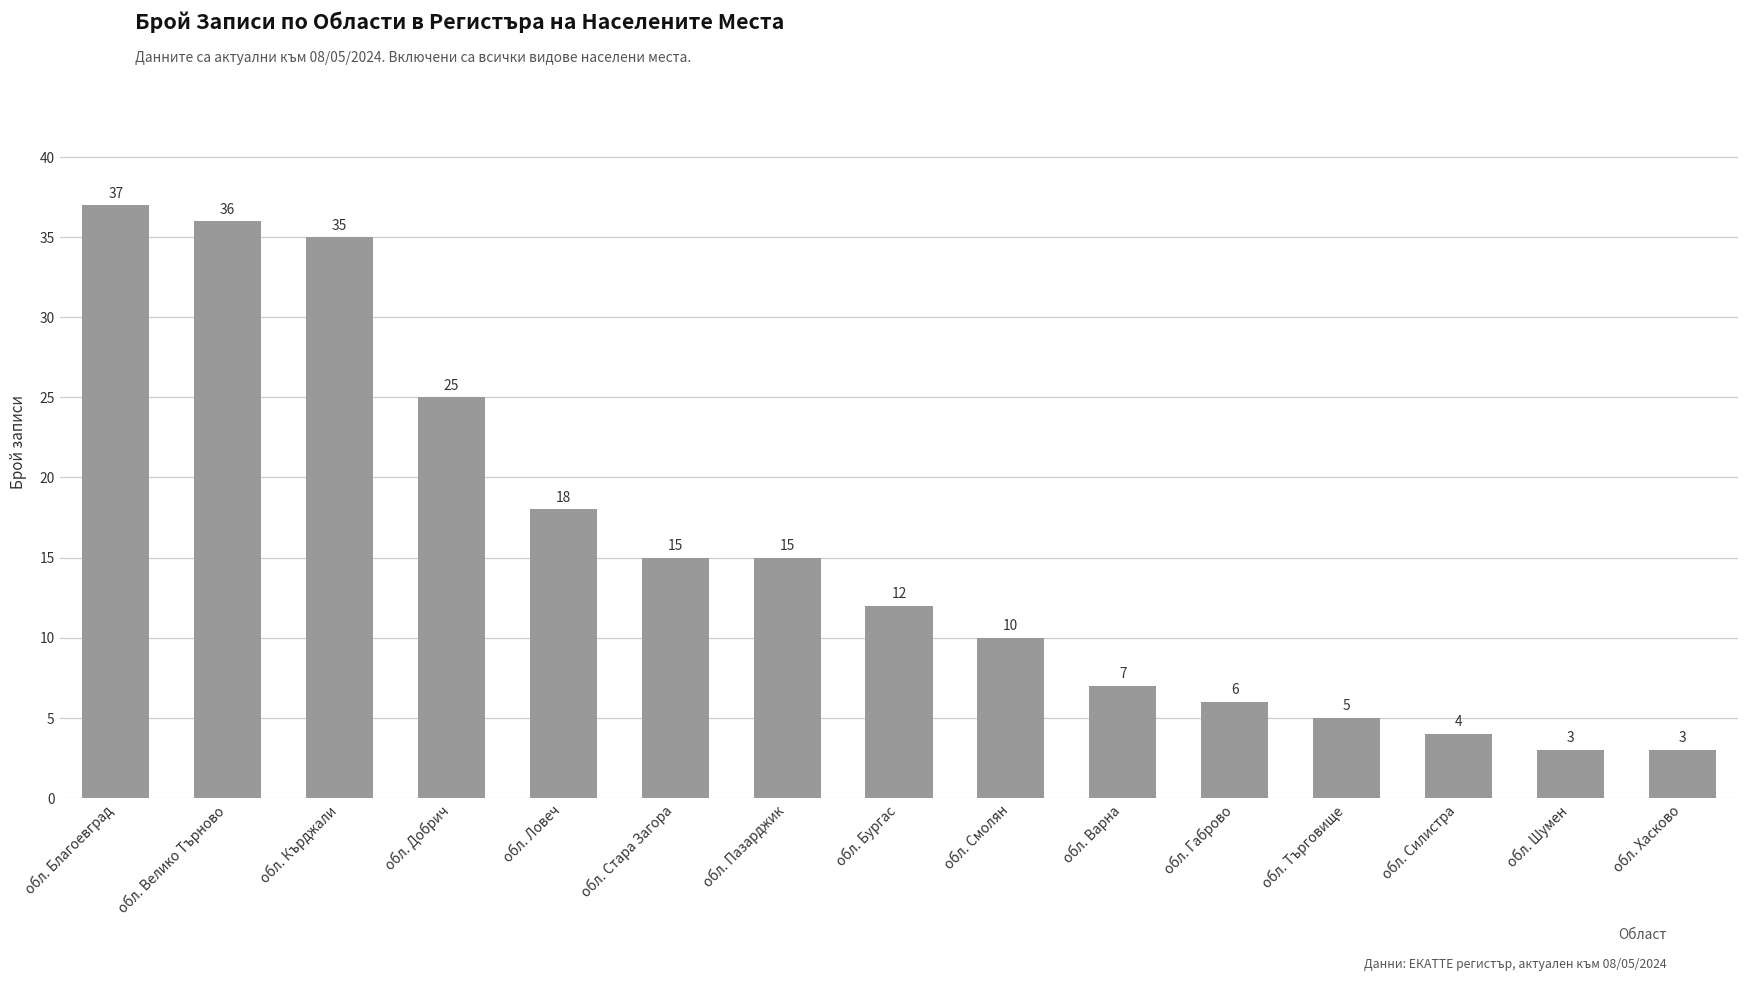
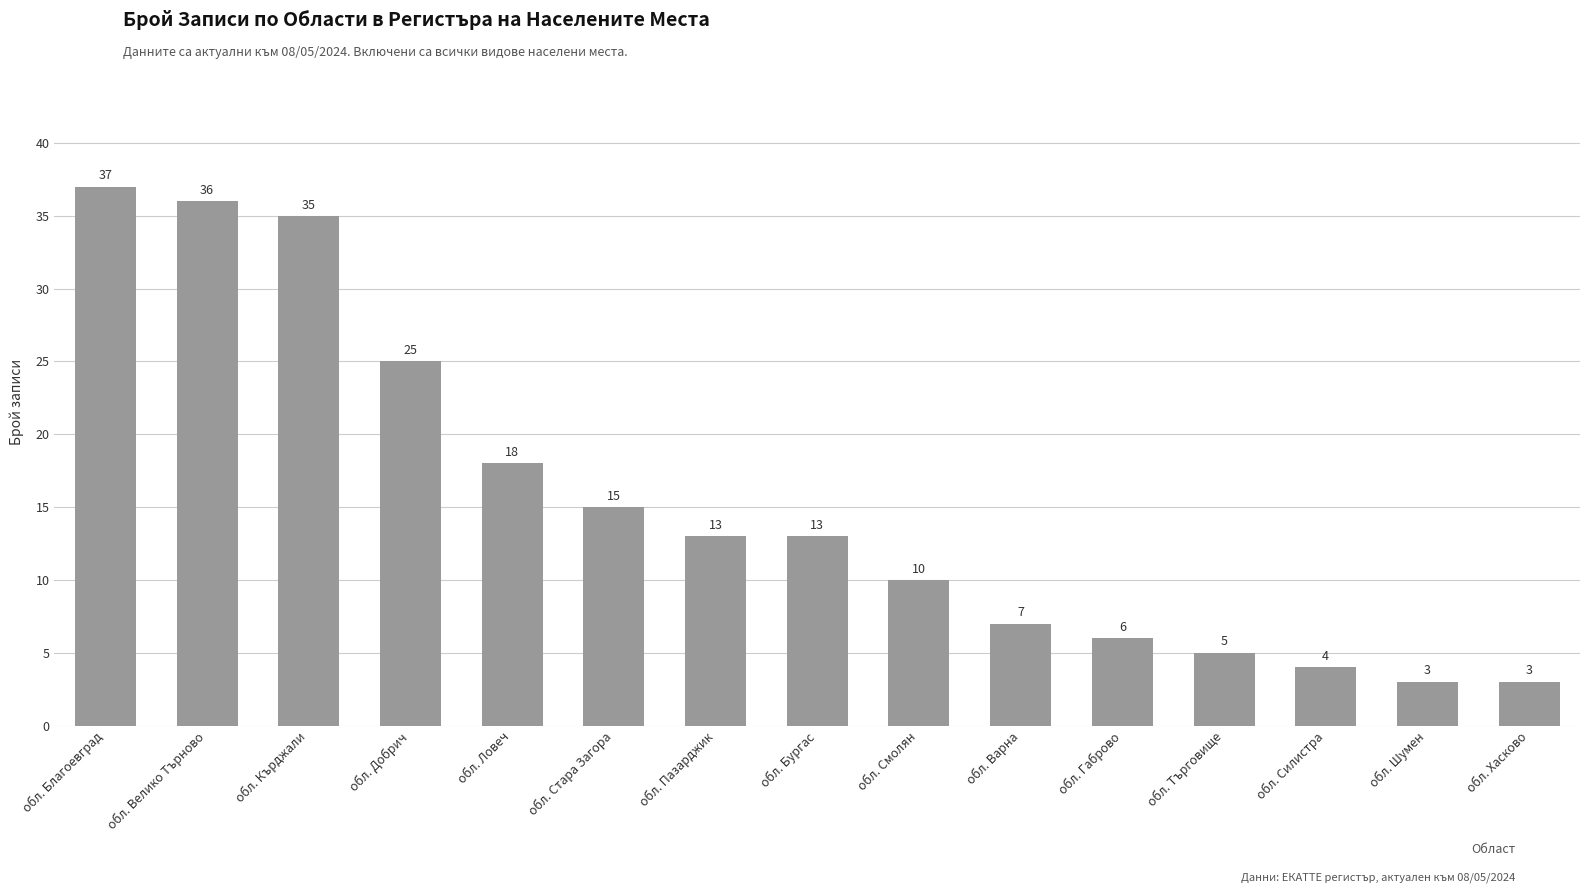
обл. Пазарджик: 15 -> 13
обл. Бургас: 12 -> 13
